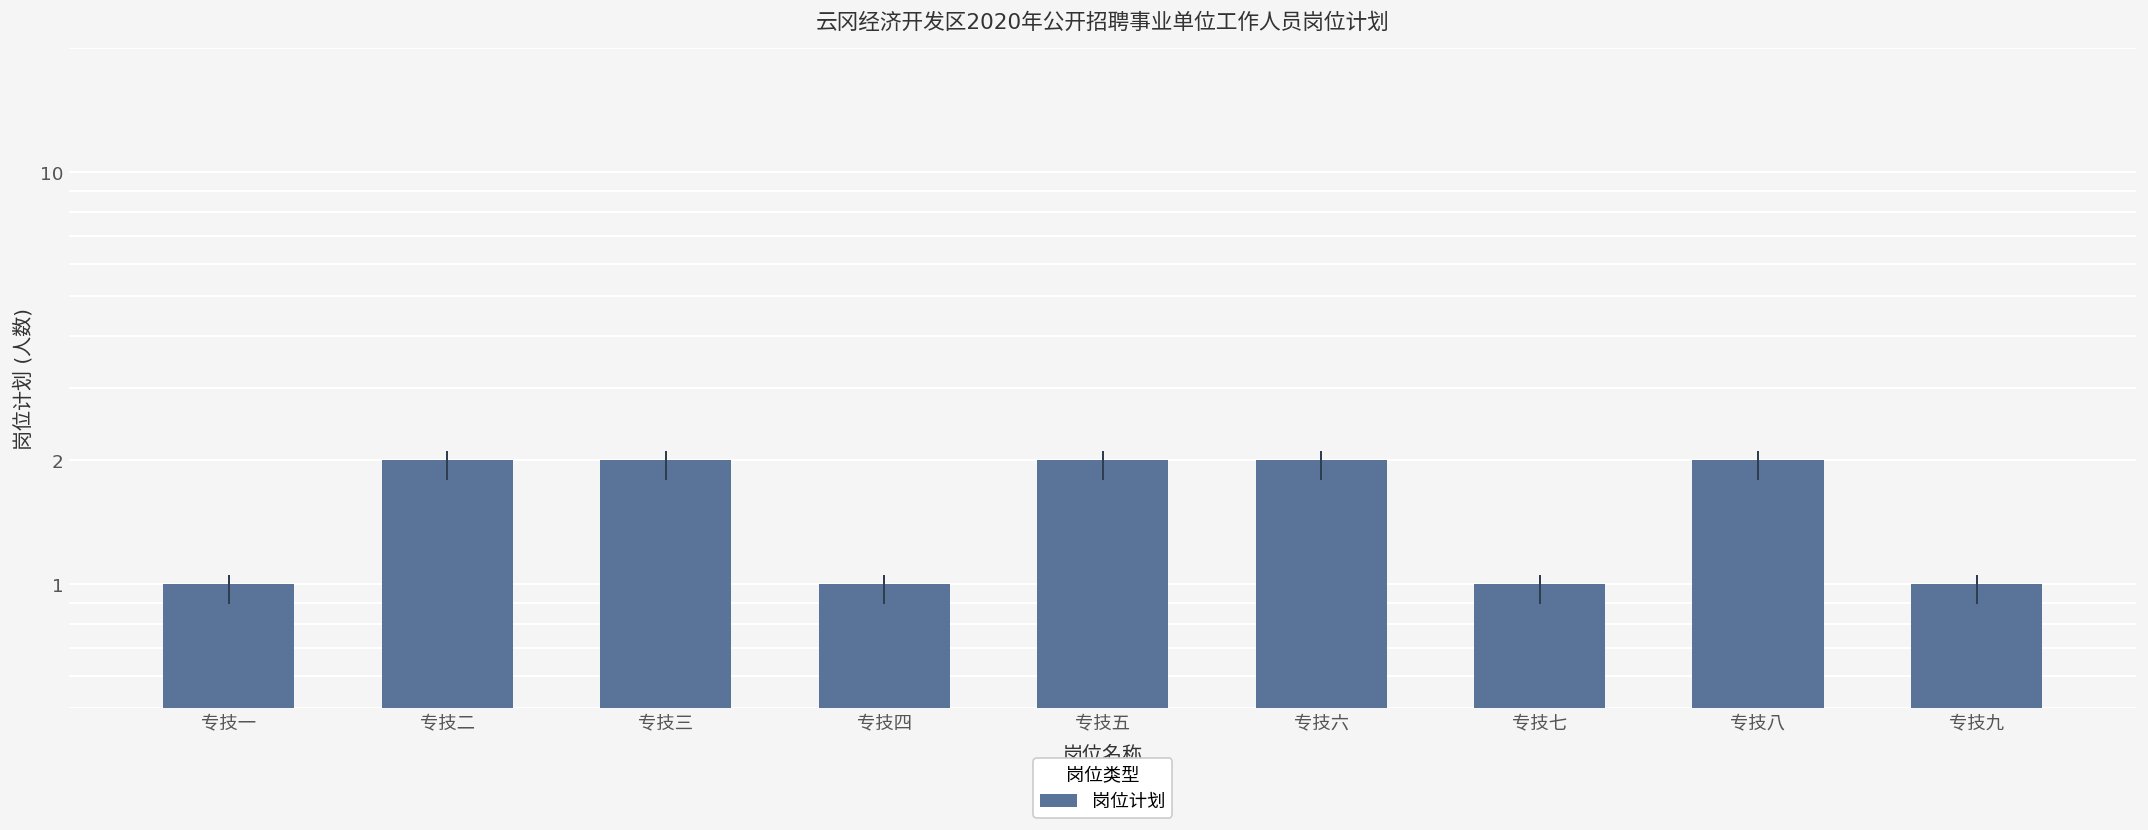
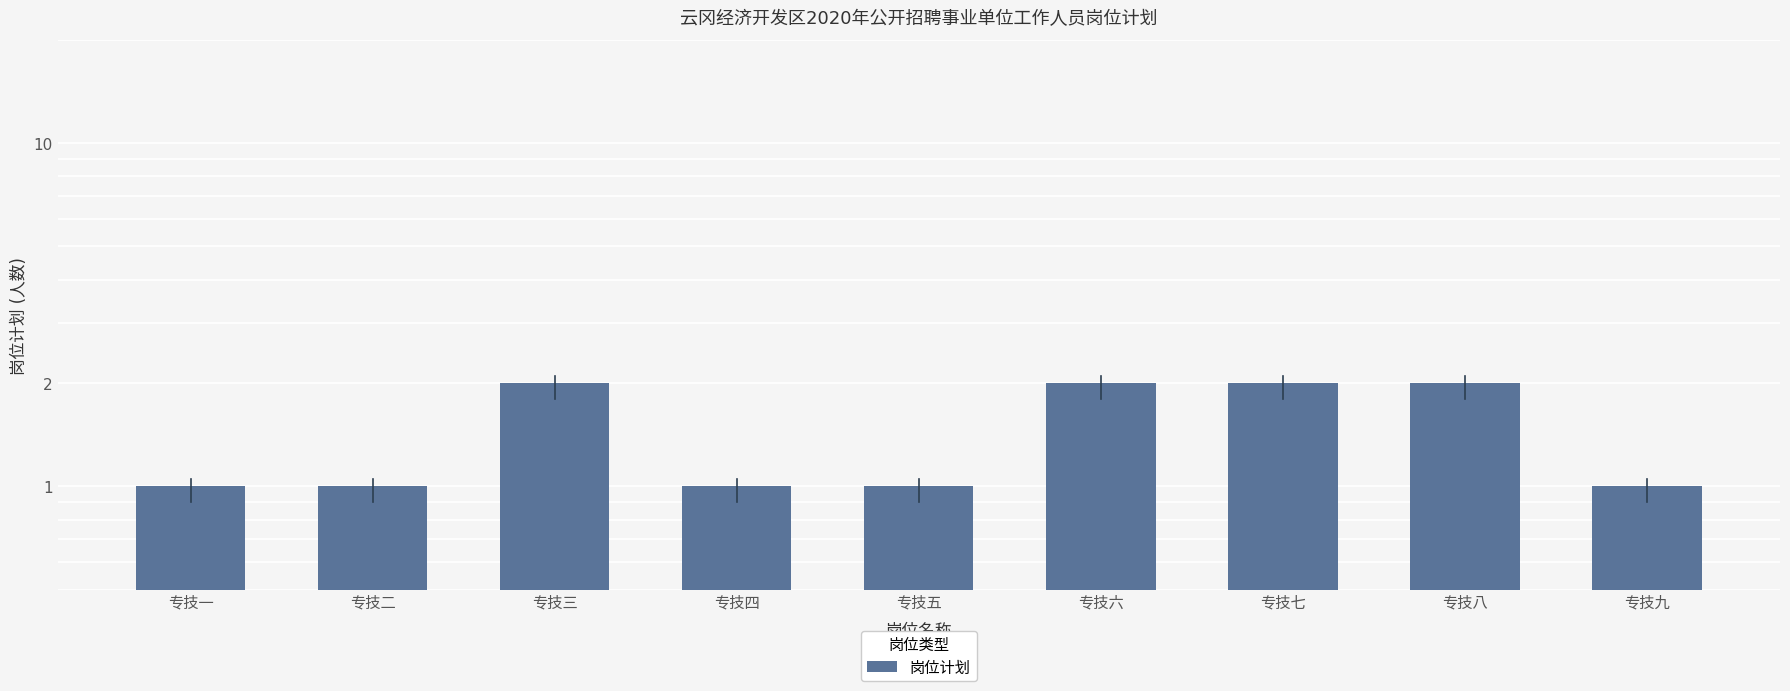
岗位计划, 专技二: 2 -> 1
岗位计划, 专技五: 2 -> 1
岗位计划, 专技七: 1 -> 2
